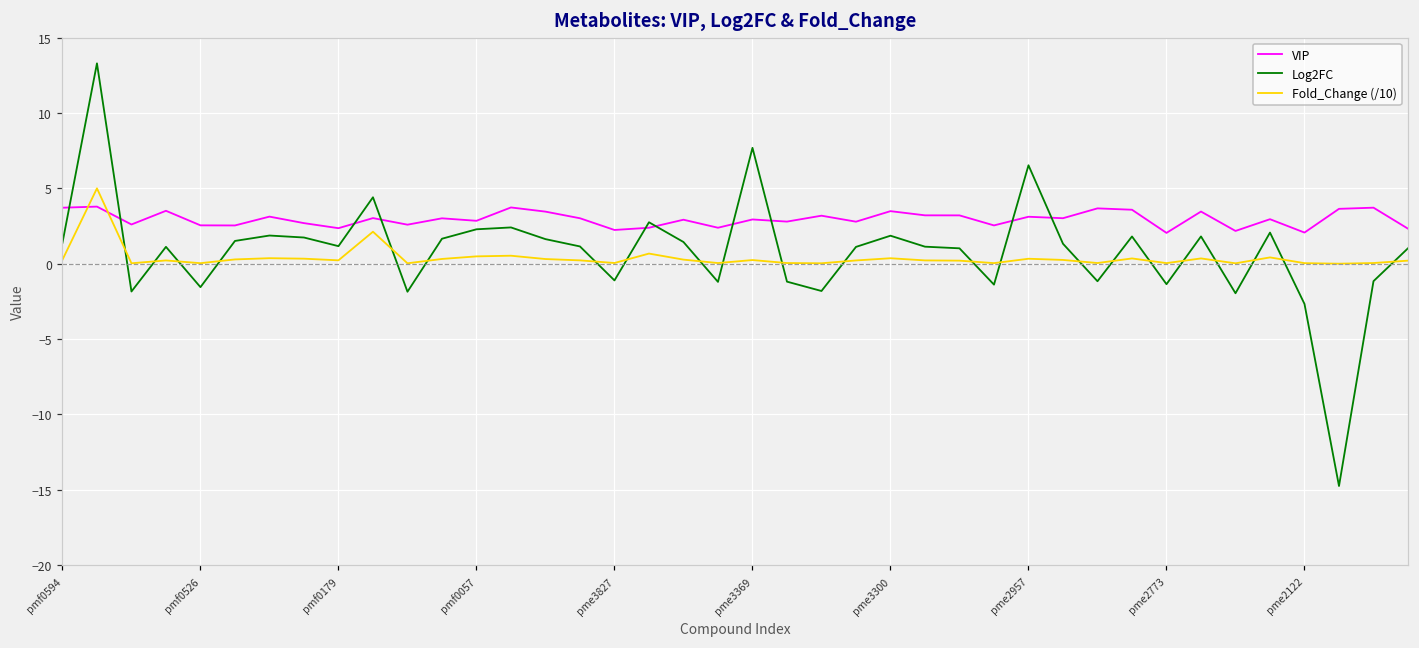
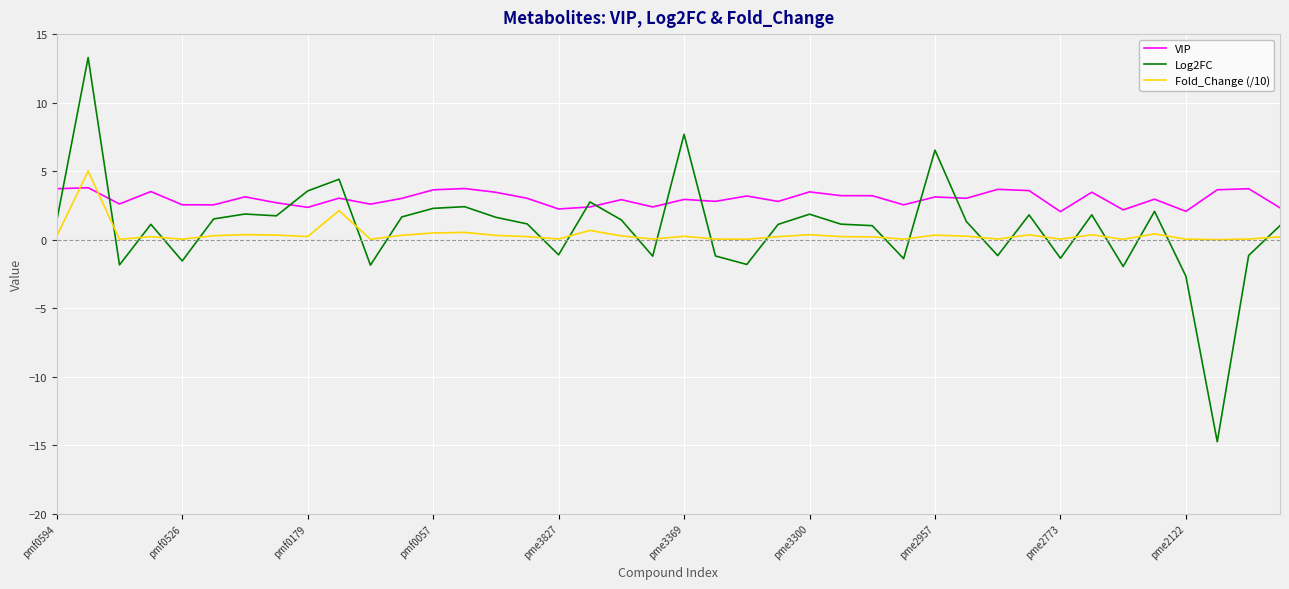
Log2FC, pmf0179: 1.2 -> 3.6
VIP, pmf0057: 2.8 -> 3.6
